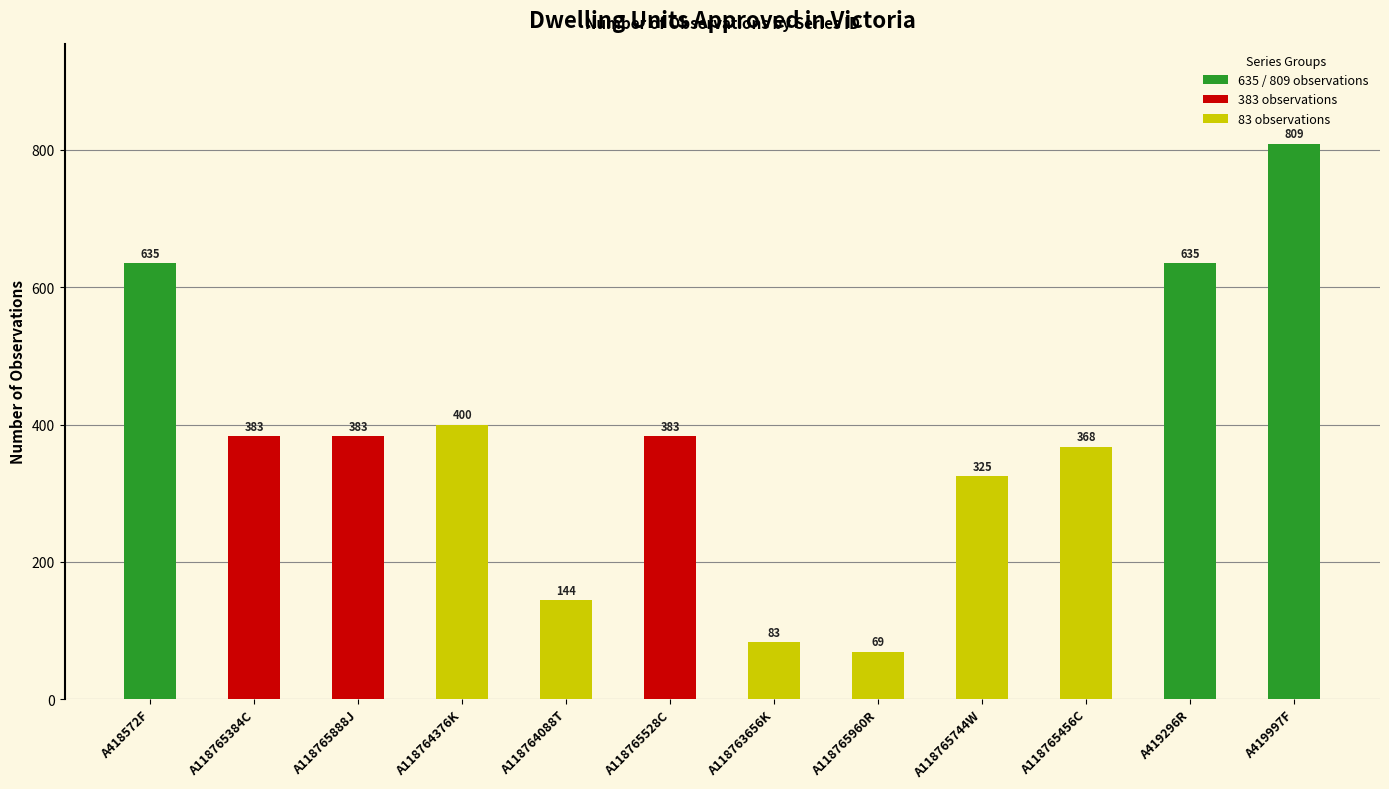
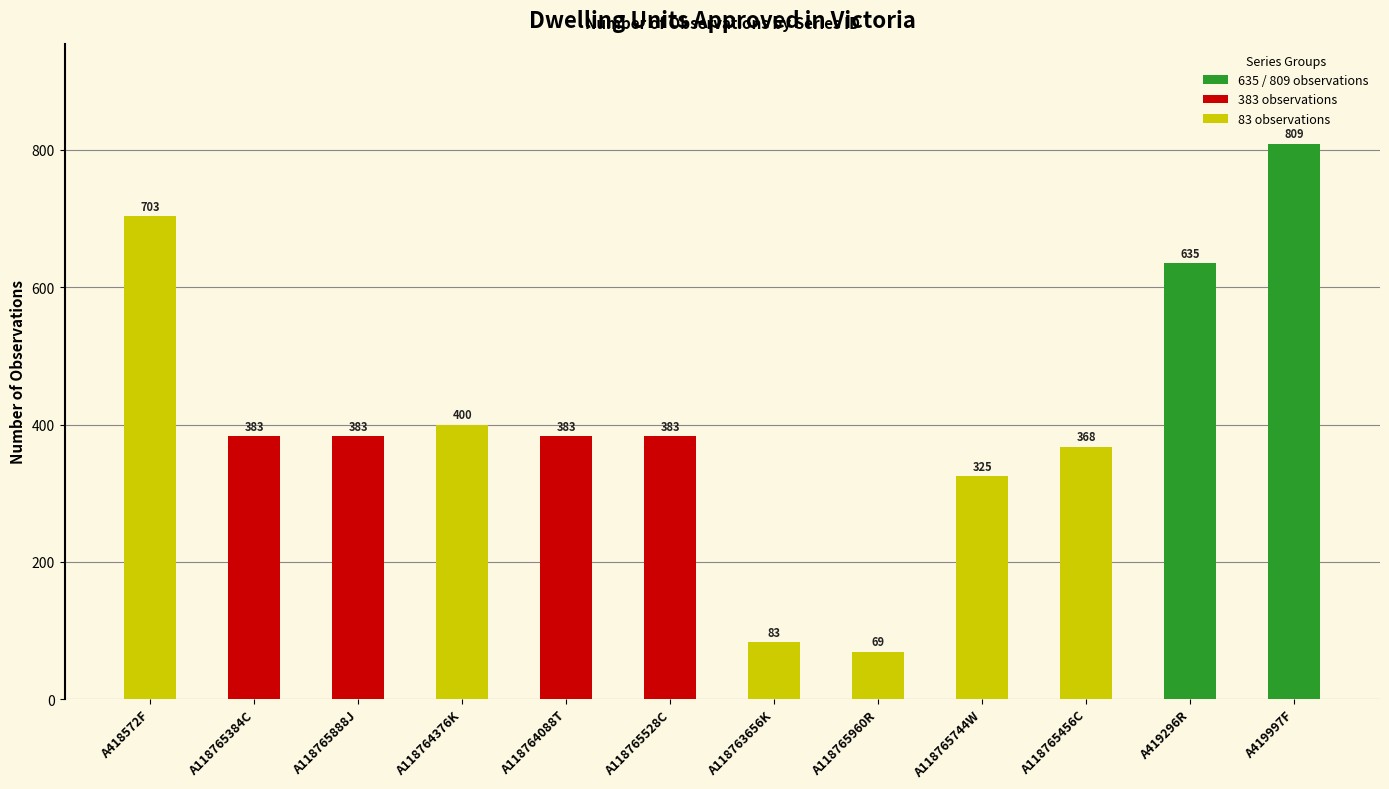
A418572F: 635 -> 703
A118764088T: 144 -> 383
